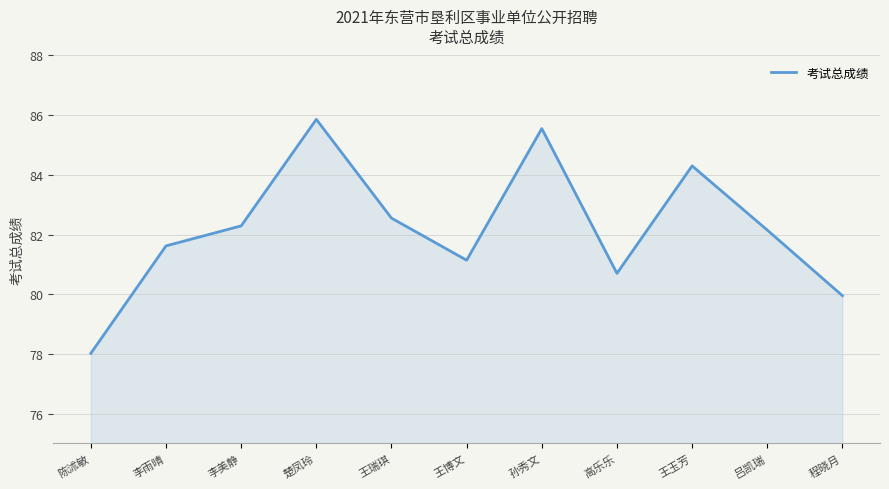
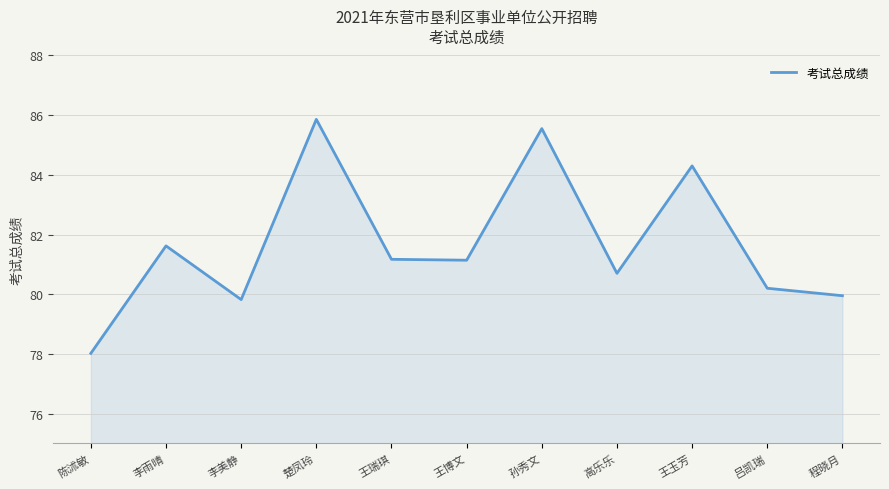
李美静: 82.3 -> 79.8
王瑞琪: 82.6 -> 81.2
吕凯瑞: 82.2 -> 80.2
